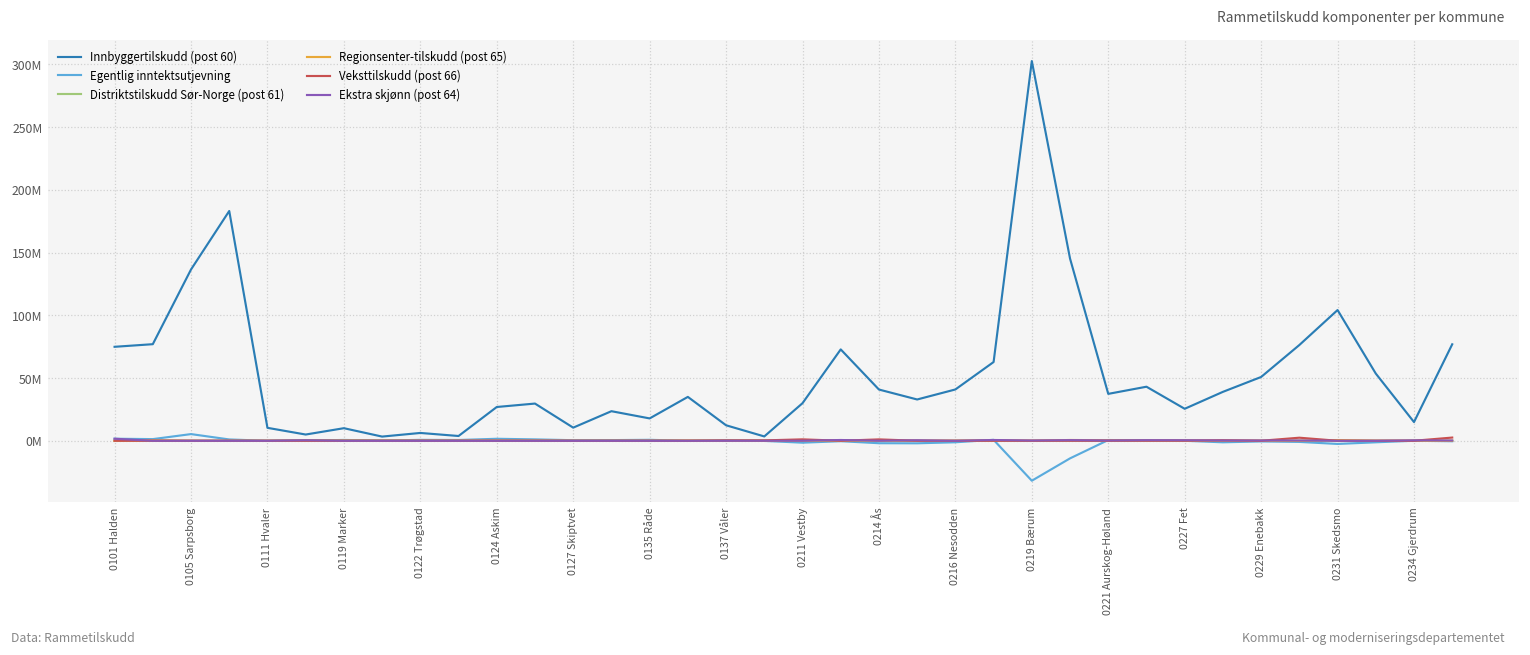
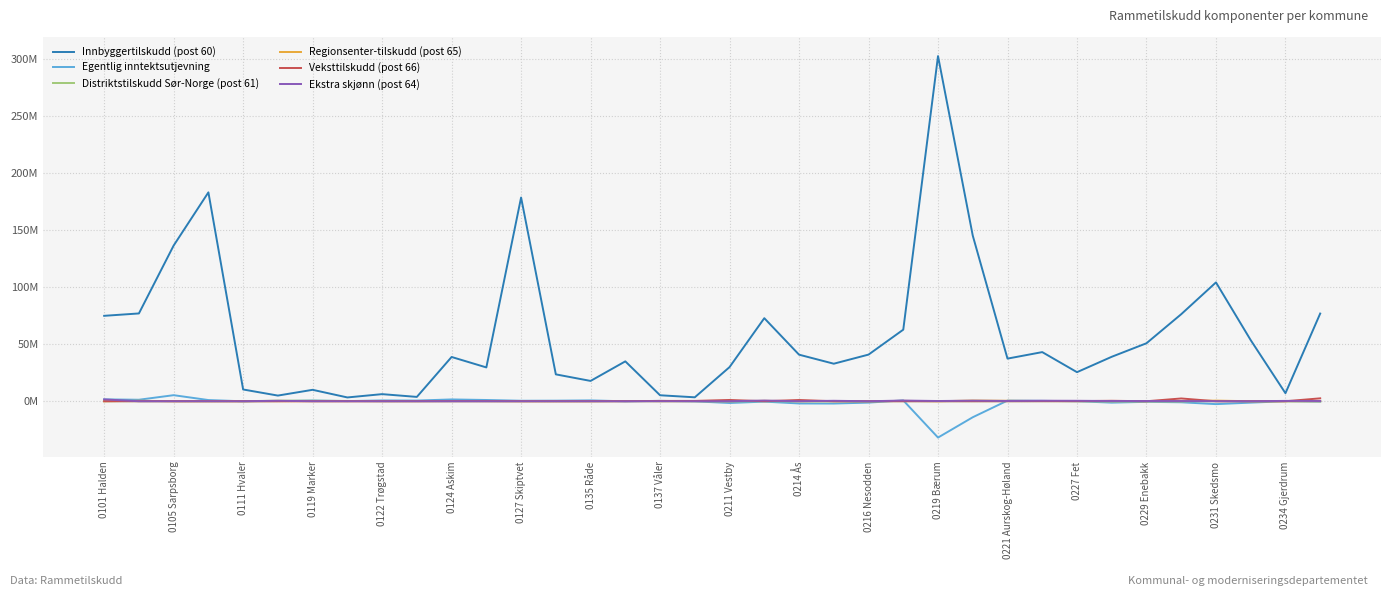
Innbyggertilskudd (post 60), 0124 Askim: 27000000 -> 39000000
Innbyggertilskudd (post 60), 0127 Skiptvet: 10000000 -> 179000000
Innbyggertilskudd (post 60), 0137 Våler: 12000000 -> 5000000
Innbyggertilskudd (post 60), 0234 Gjerdrum: 15000000 -> 7000000
